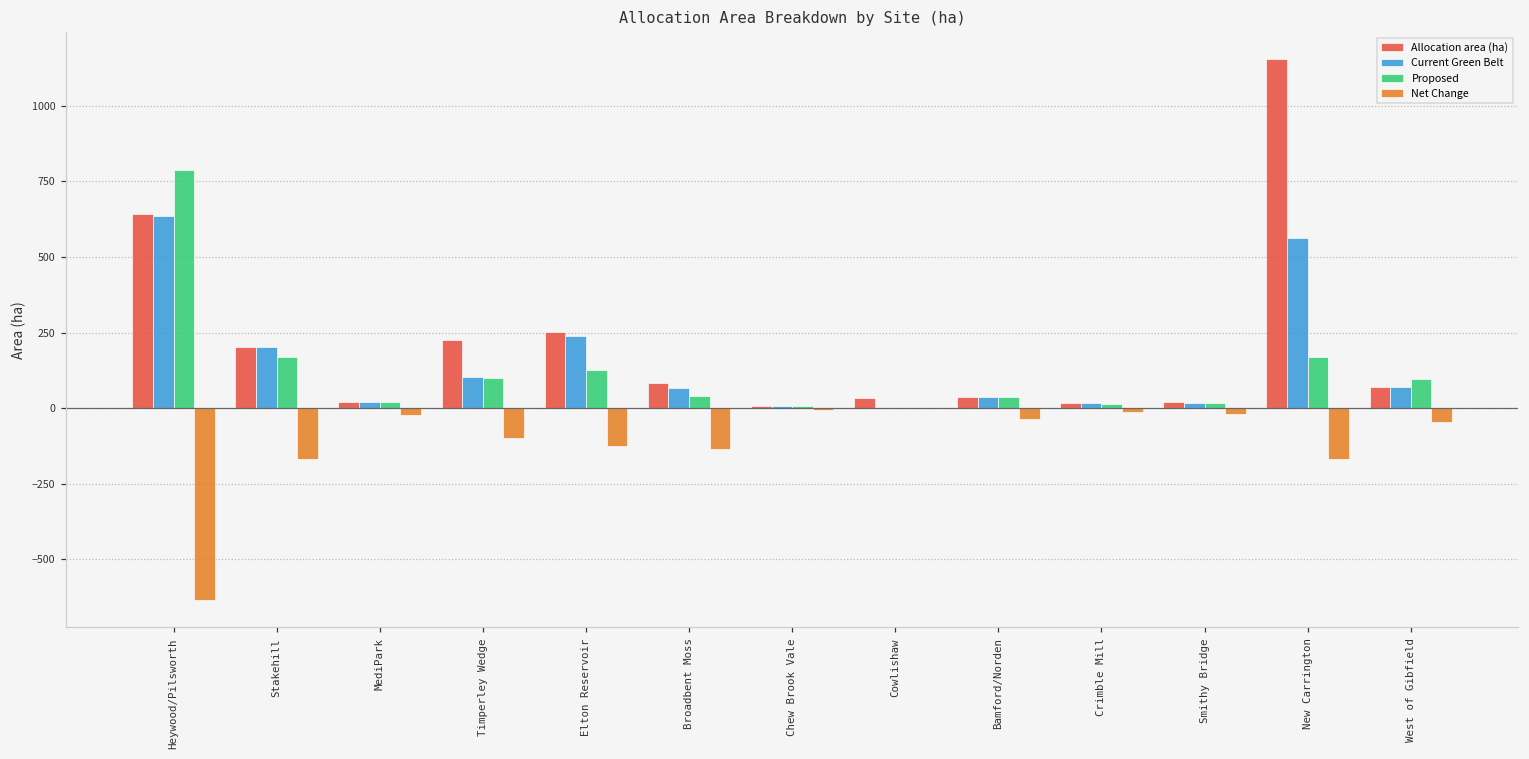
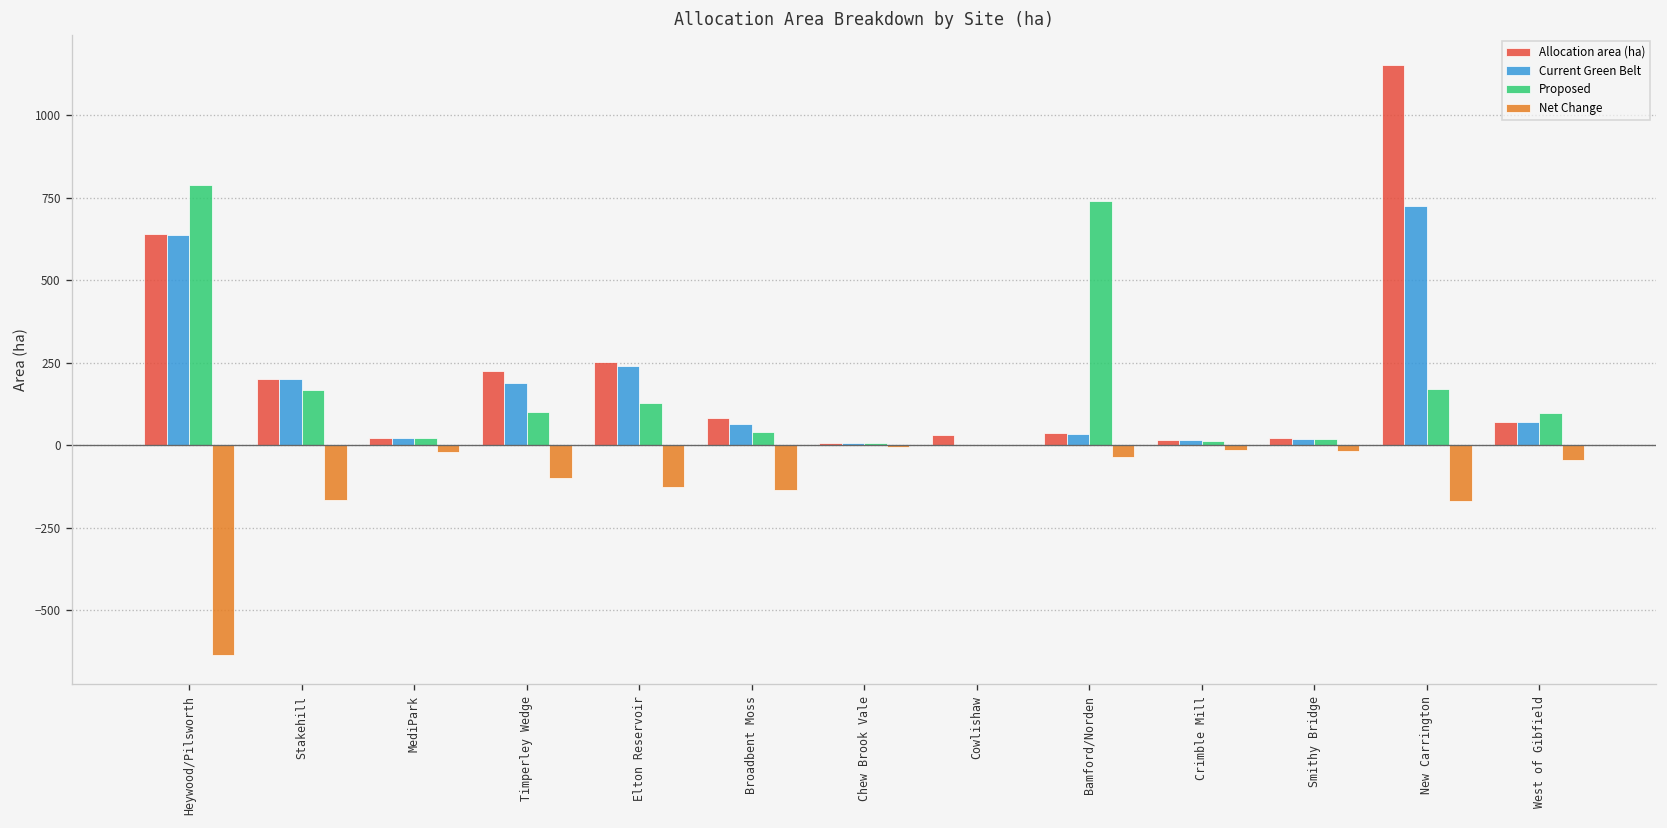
Current Green Belt, Timperley Wedge: 100 -> 190
Proposed, Bamford/Norden: 40 -> 740
Current Green Belt, New Carrington: 560 -> 730
